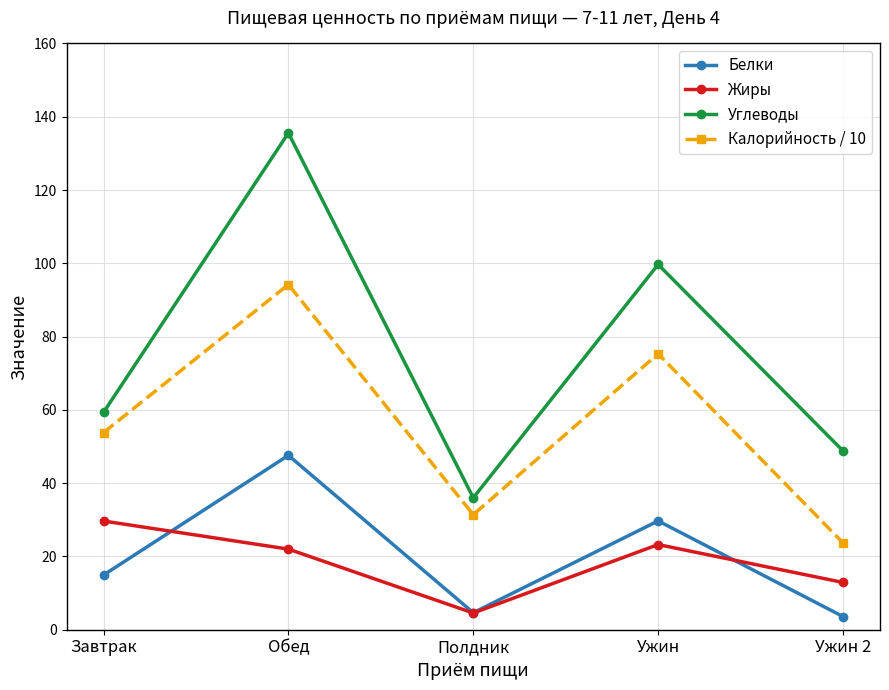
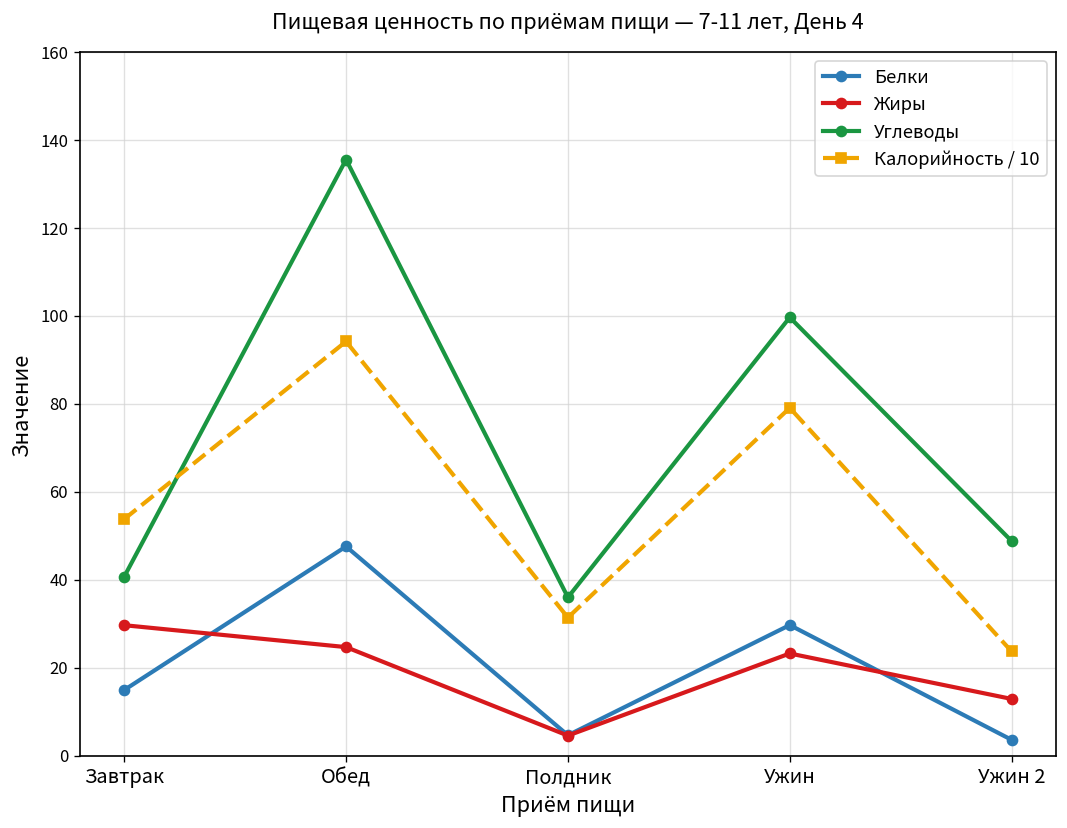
Углеводы, Завтрак: 59 -> 41
Жиры, Обед: 22 -> 25
Калорийность / 10, Ужин: 75 -> 79
